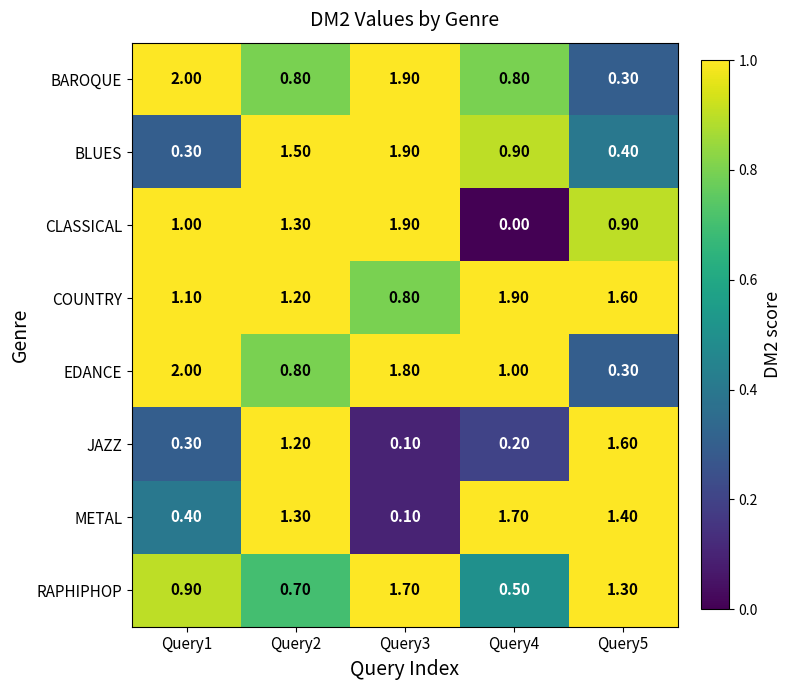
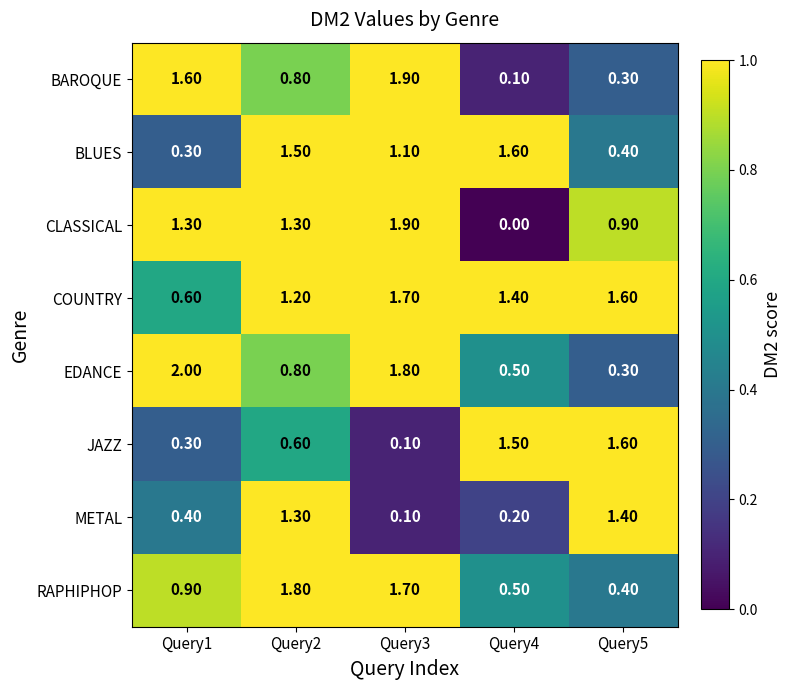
BAROQUE, Query1: 2.00 -> 1.60
BAROQUE, Query4: 0.80 -> 0.10
BLUES, Query3: 1.90 -> 1.10
BLUES, Query4: 0.90 -> 1.60
CLASSICAL, Query1: 1.00 -> 1.30
COUNTRY, Query1: 1.10 -> 0.60
COUNTRY, Query3: 0.80 -> 1.70
COUNTRY, Query4: 1.90 -> 1.40
EDANCE, Query4: 1.00 -> 0.50
JAZZ, Query2: 1.20 -> 0.60
JAZZ, Query4: 0.20 -> 1.50
METAL, Query4: 1.70 -> 0.20
RAPHIPHOP, Query2: 0.70 -> 1.80
RAPHIPHOP, Query5: 1.30 -> 0.40
